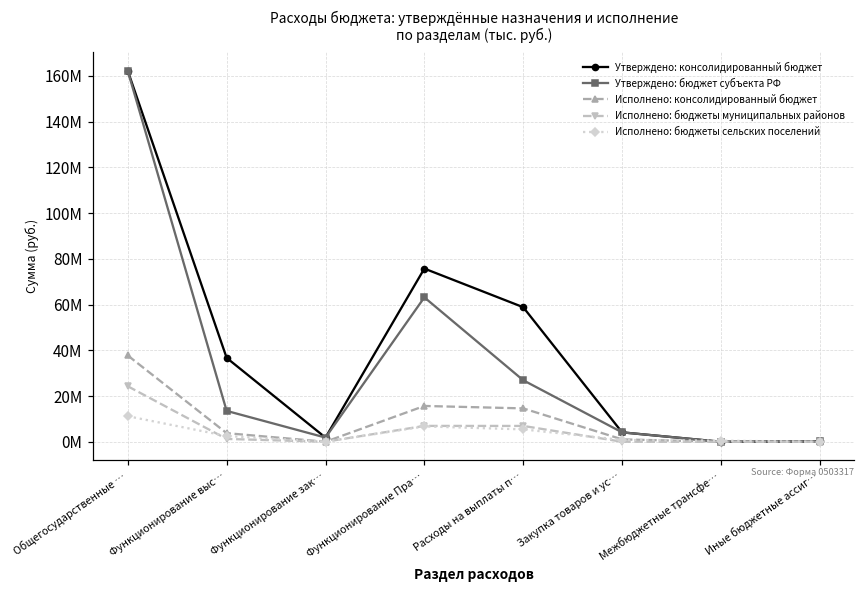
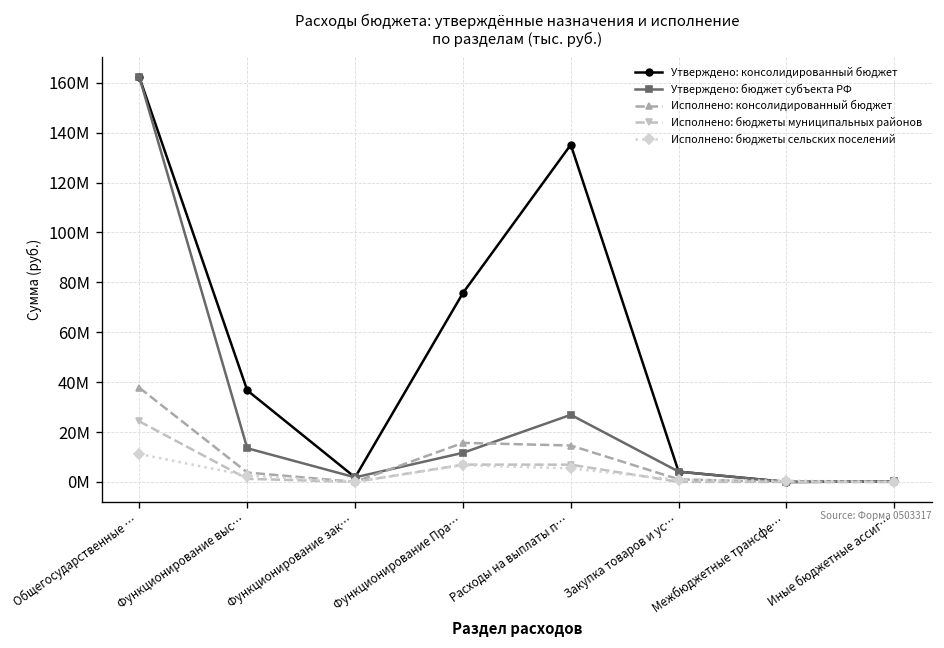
Утверждено: бюджет субъекта РФ, Функционирование Пра…: 63000000 -> 12000000
Утверждено: консолидированный бюджет, Расходы на выплаты п…: 59000000 -> 135000000
